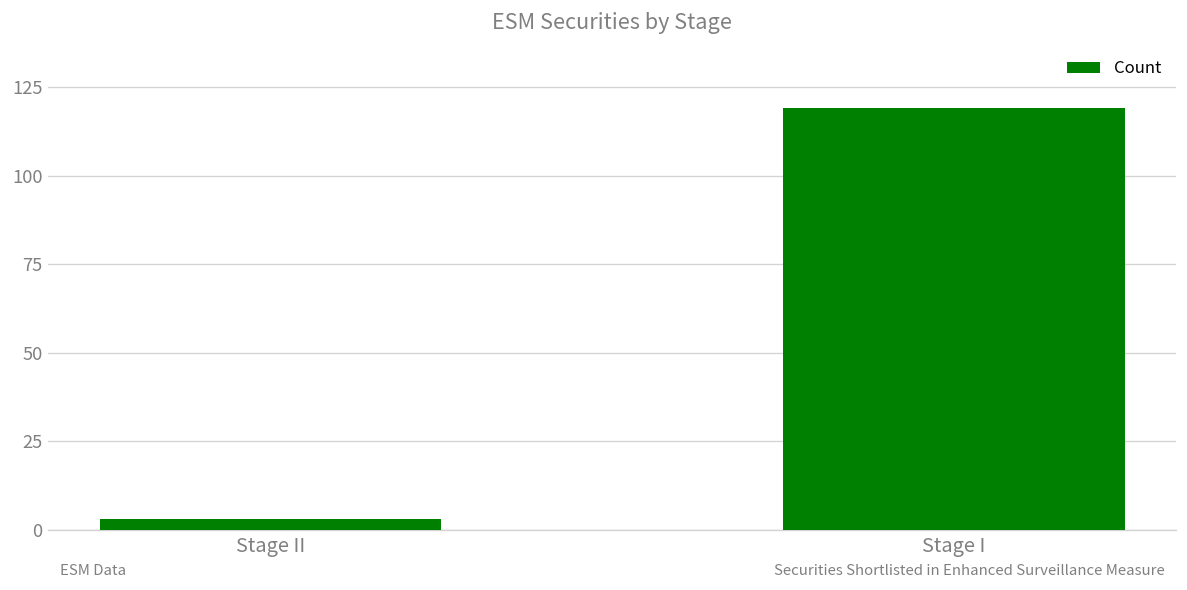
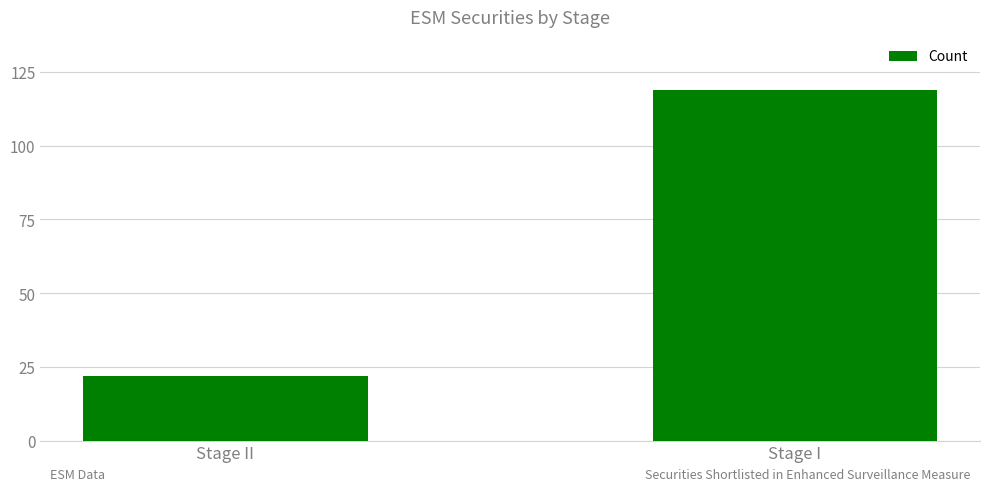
Stage II: 3 -> 22
